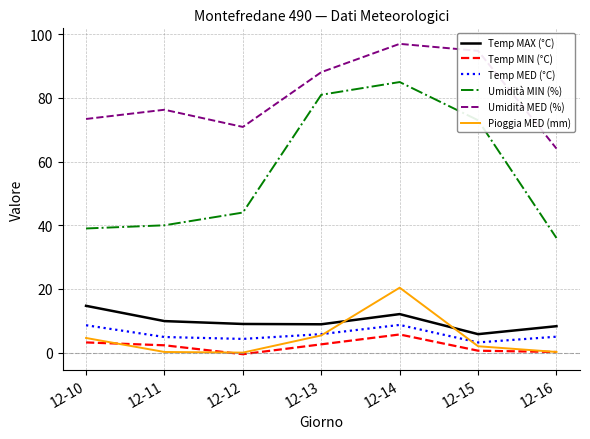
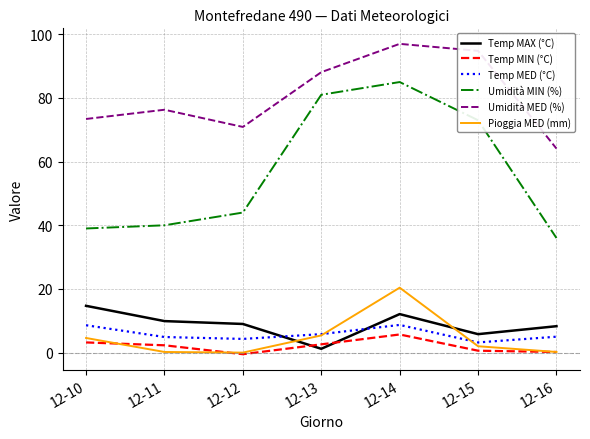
Temp MAX (°C), 12-13: 9 -> 1
